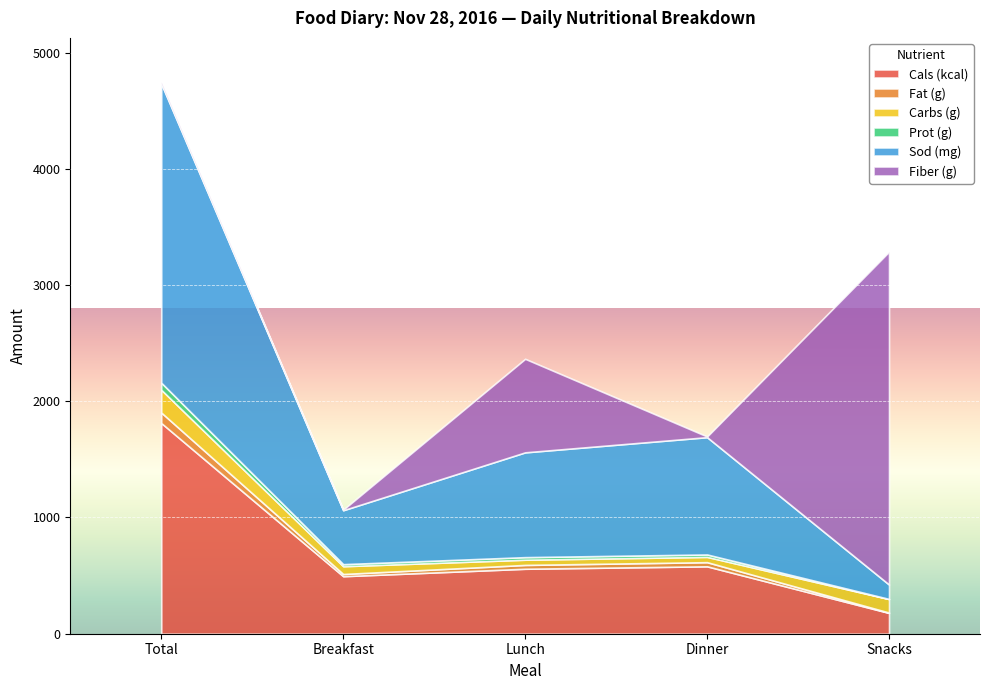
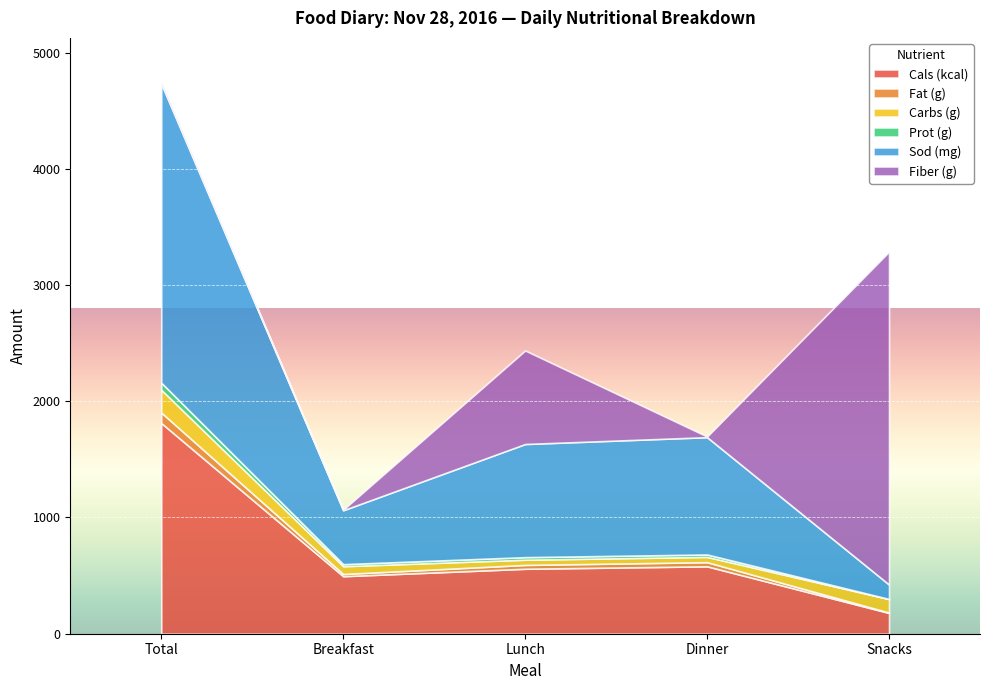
Sod (mg), Lunch: 900 -> 970
